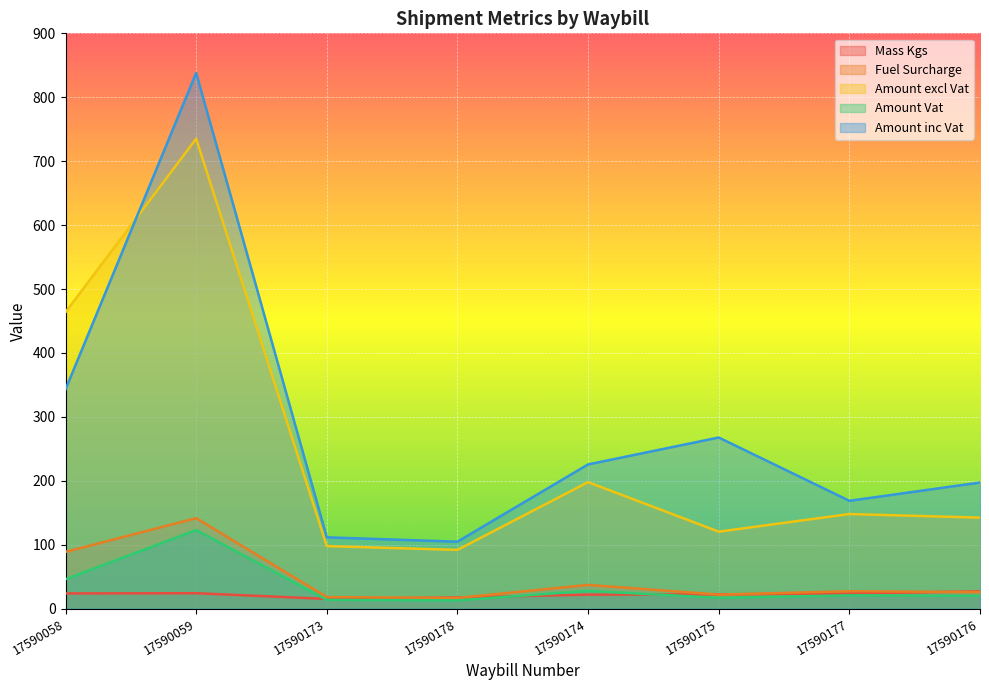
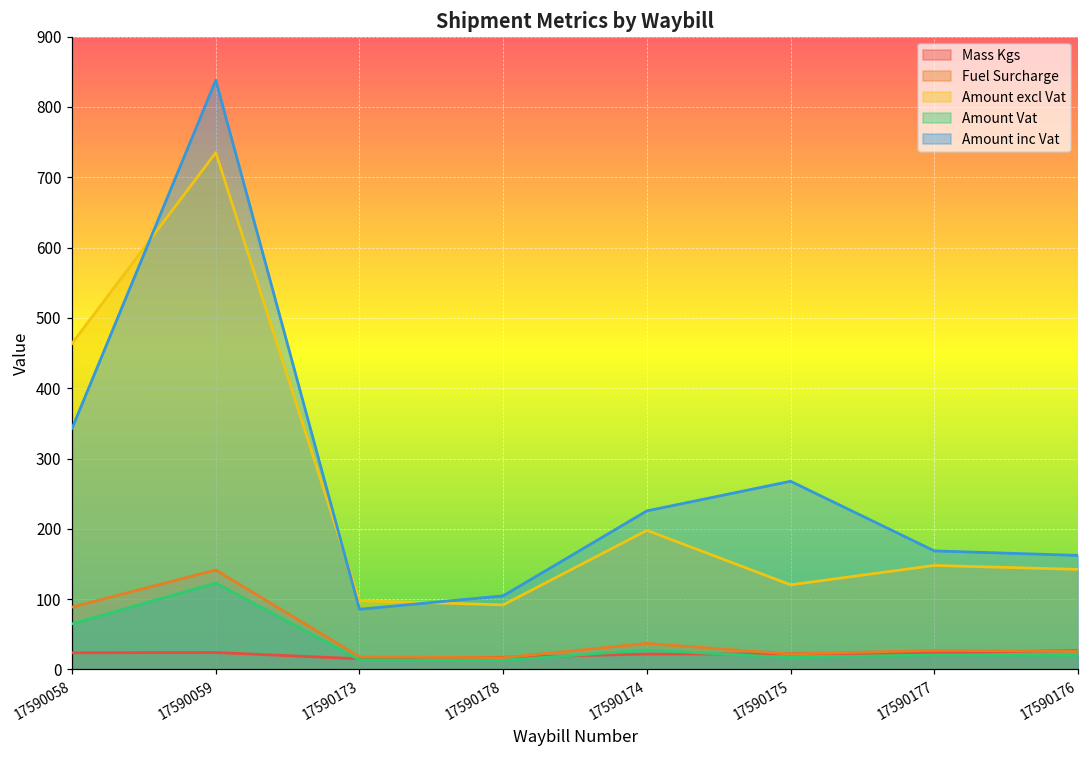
Amount Vat, 17590058: 50 -> 60
Amount inc Vat, 17590173: 110 -> 90
Amount inc Vat, 17590176: 200 -> 160
